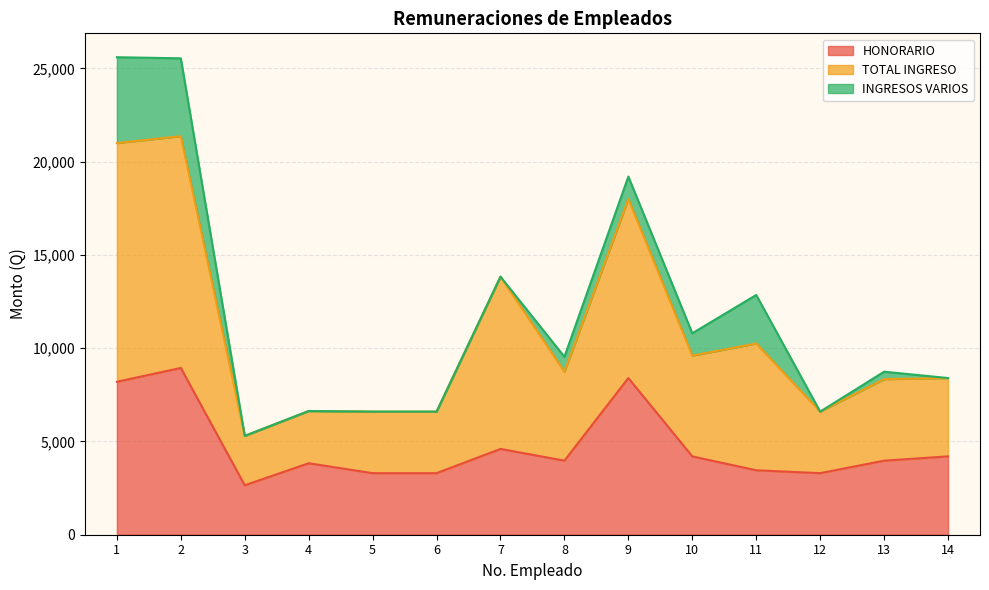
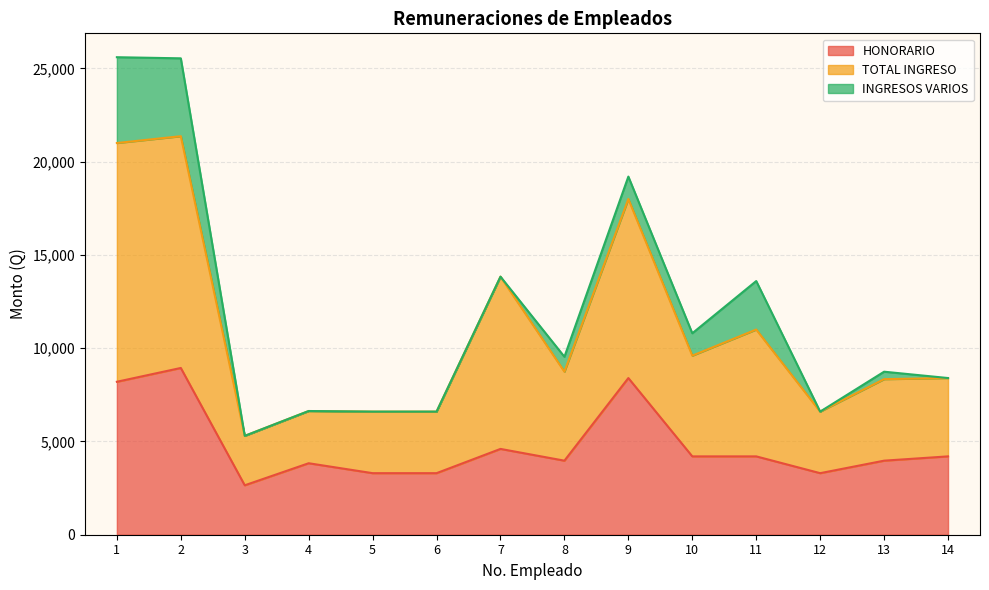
HONORARIO, 11: 3,500 -> 4,200
